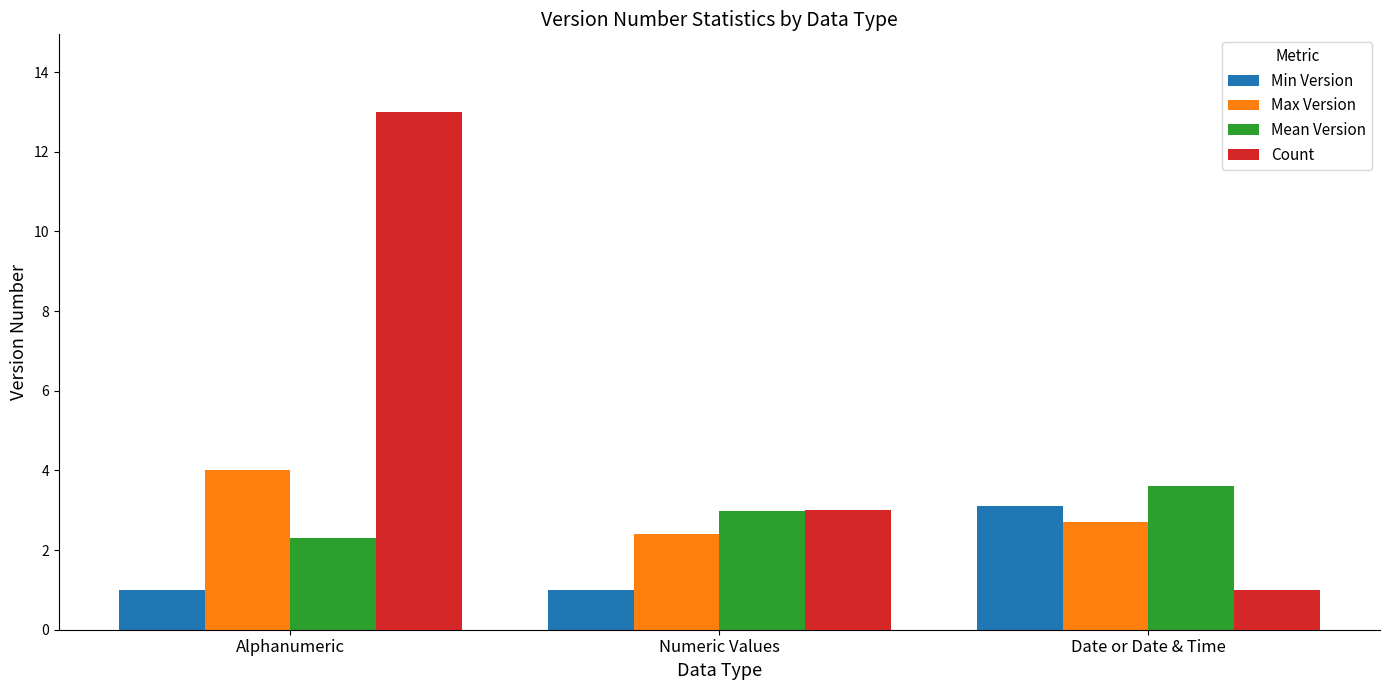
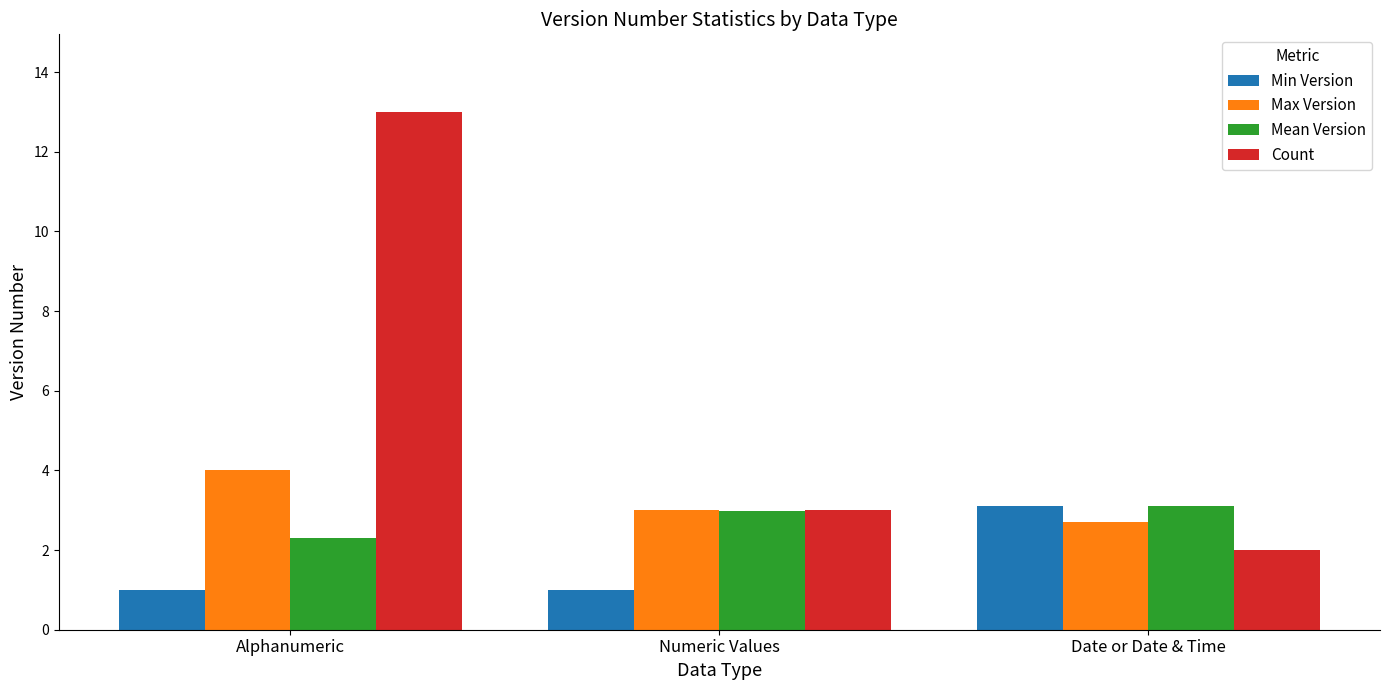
Max Version, Numeric Values: 2.4 -> 3.0
Mean Version, Date or Date & Time: 3.6 -> 3.1
Count, Date or Date & Time: 1 -> 2
